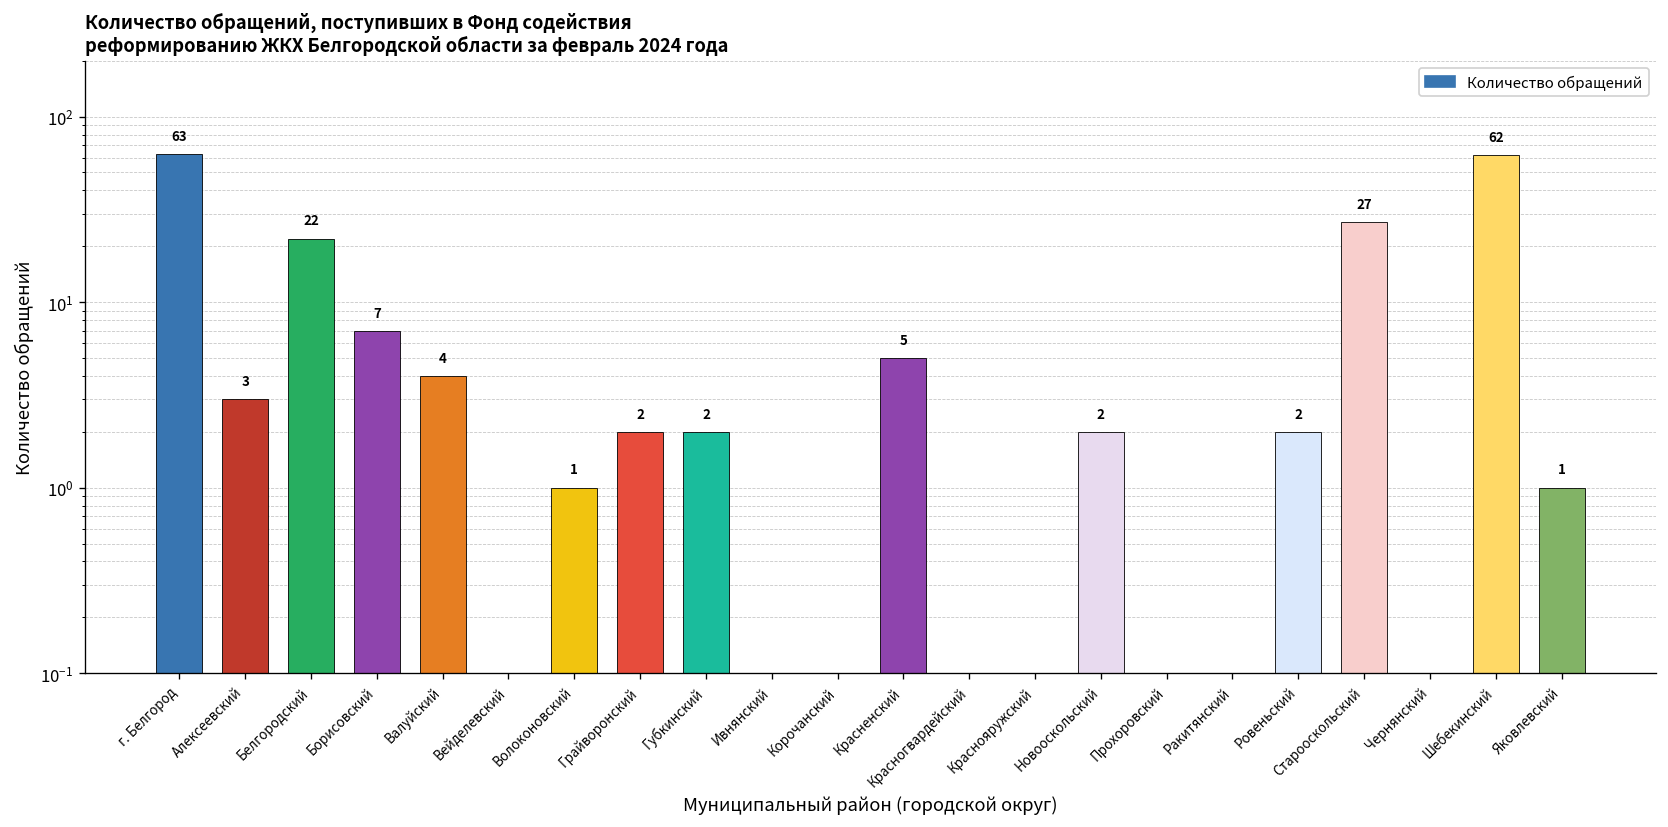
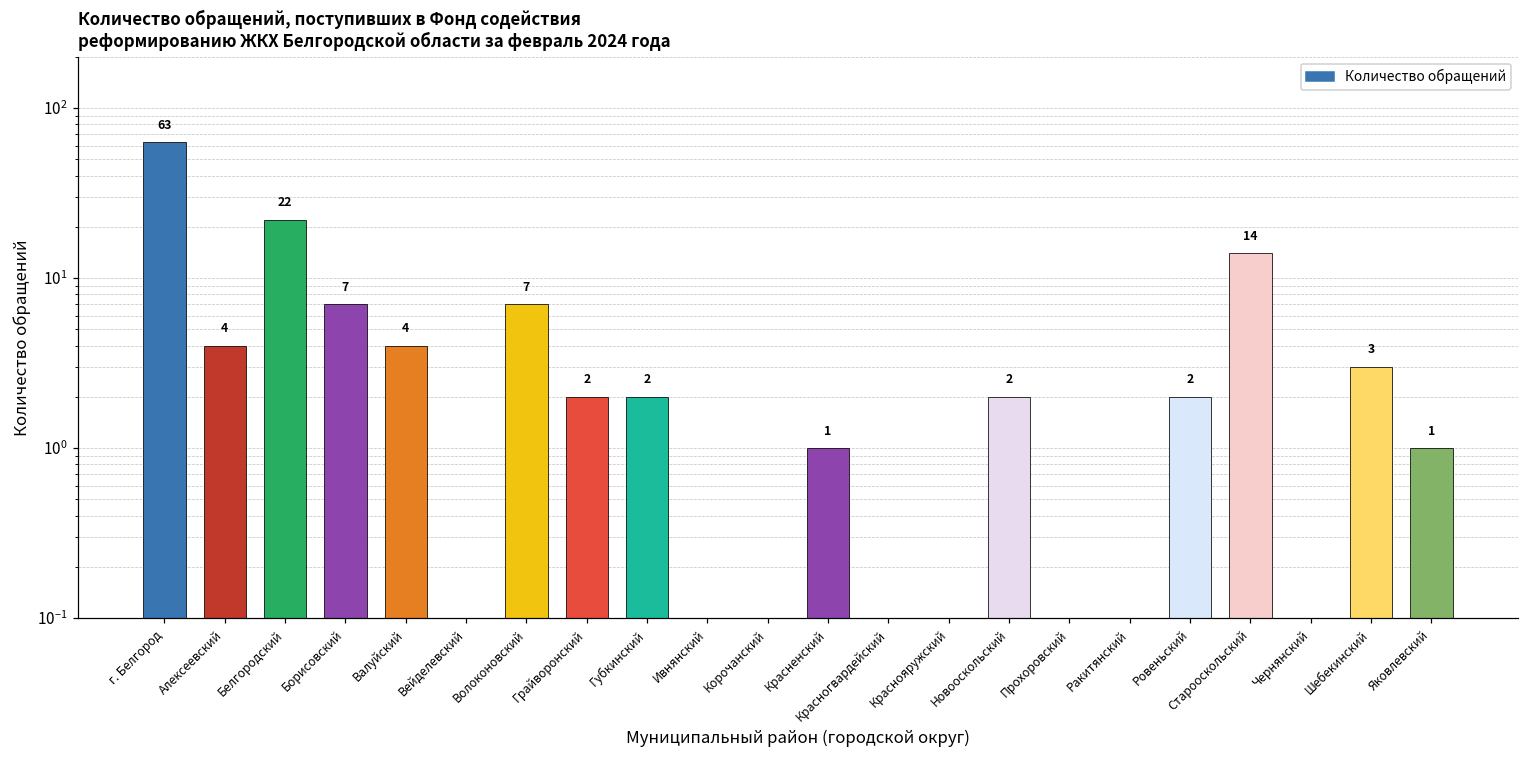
Алексеевский: 3 -> 4
Волоконовский: 1 -> 7
Красненский: 5 -> 1
Старооскольский: 27 -> 14
Шебекинский: 62 -> 3
